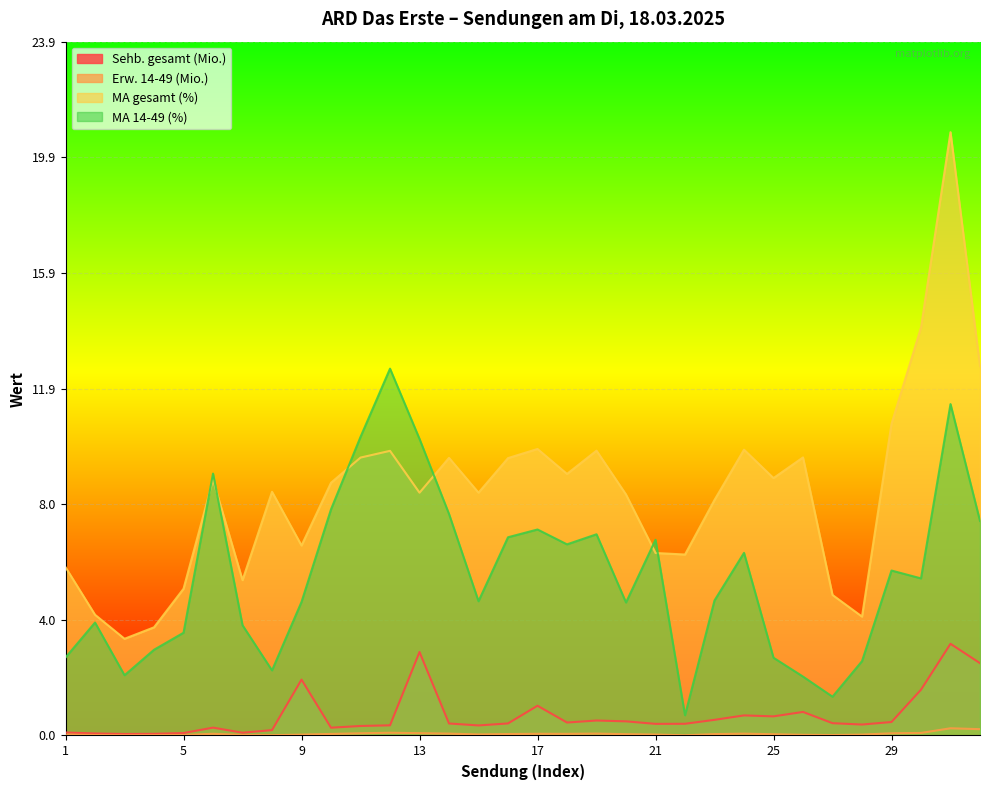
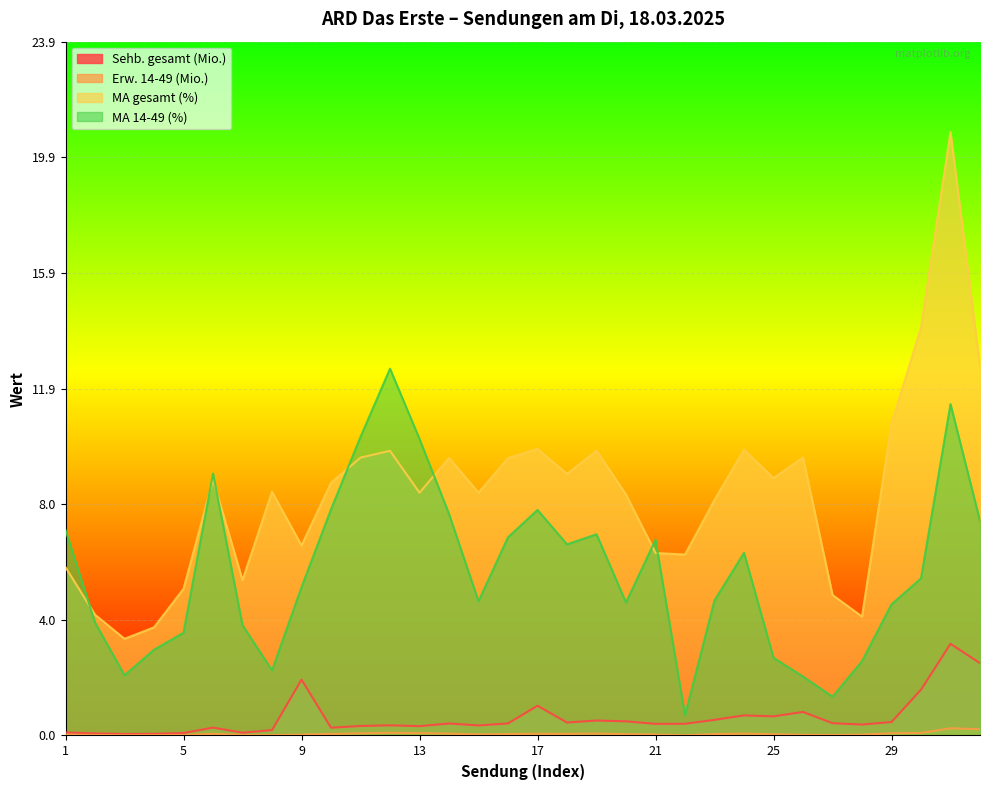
MA 14-49 (%), 1: 2.7 -> 7.1
MA 14-49 (%), 9: 4.6 -> 5.1
Sehb. gesamt (Mio.), 13: 2.9 -> 0.3
MA 14-49 (%), 17: 7.1 -> 7.8
MA 14-49 (%), 29: 5.7 -> 4.5
